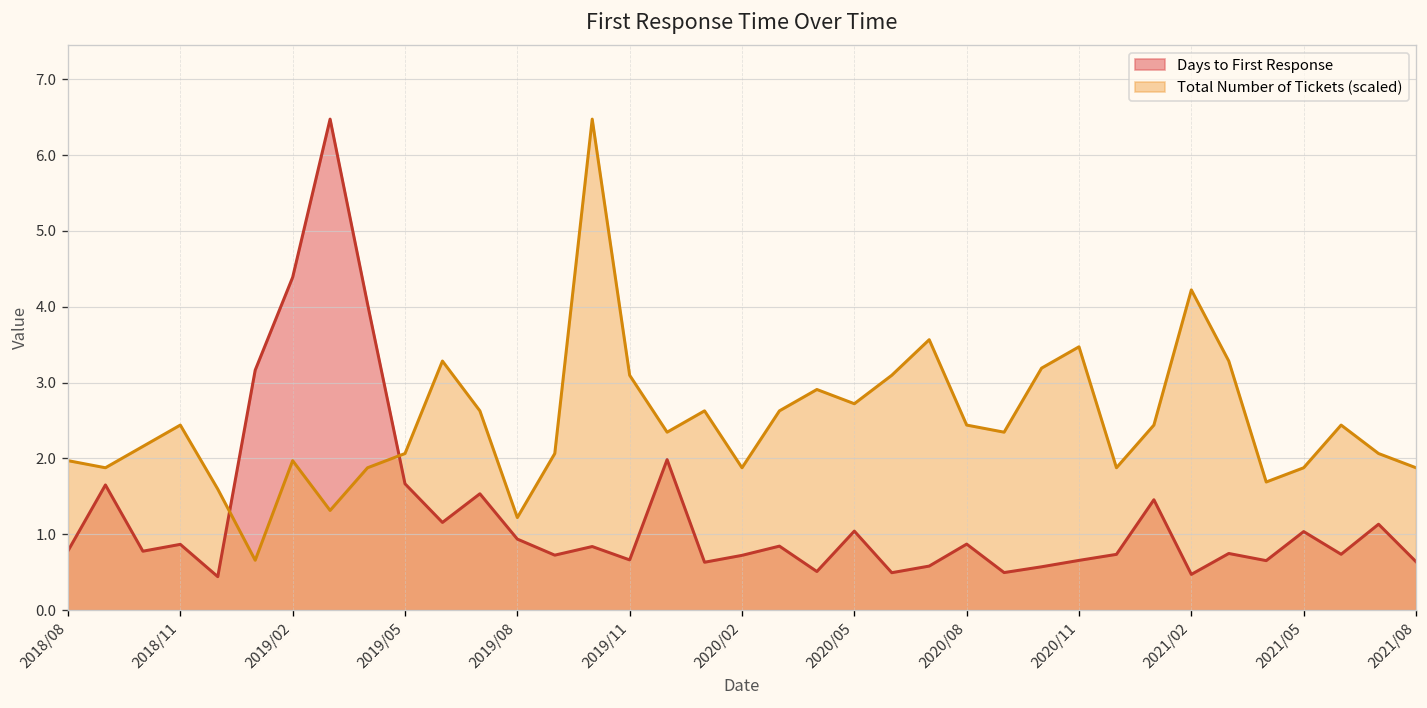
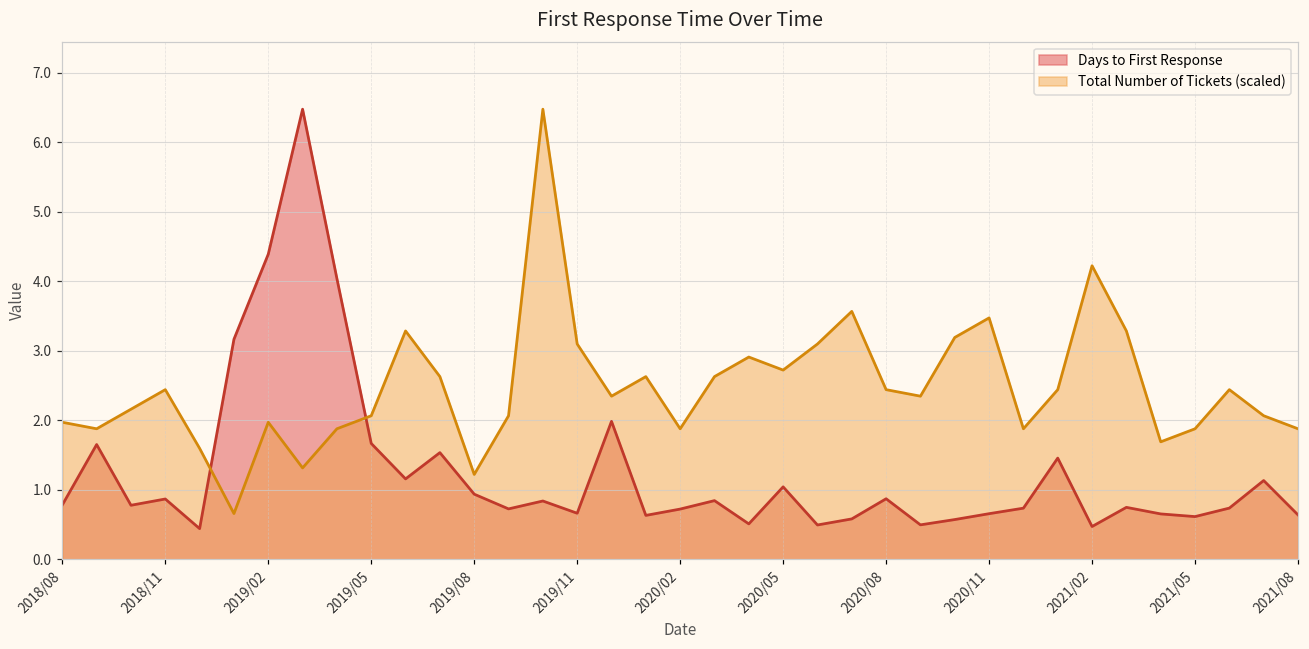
Days to First Response, 2021/05: 1.0 -> 0.6
